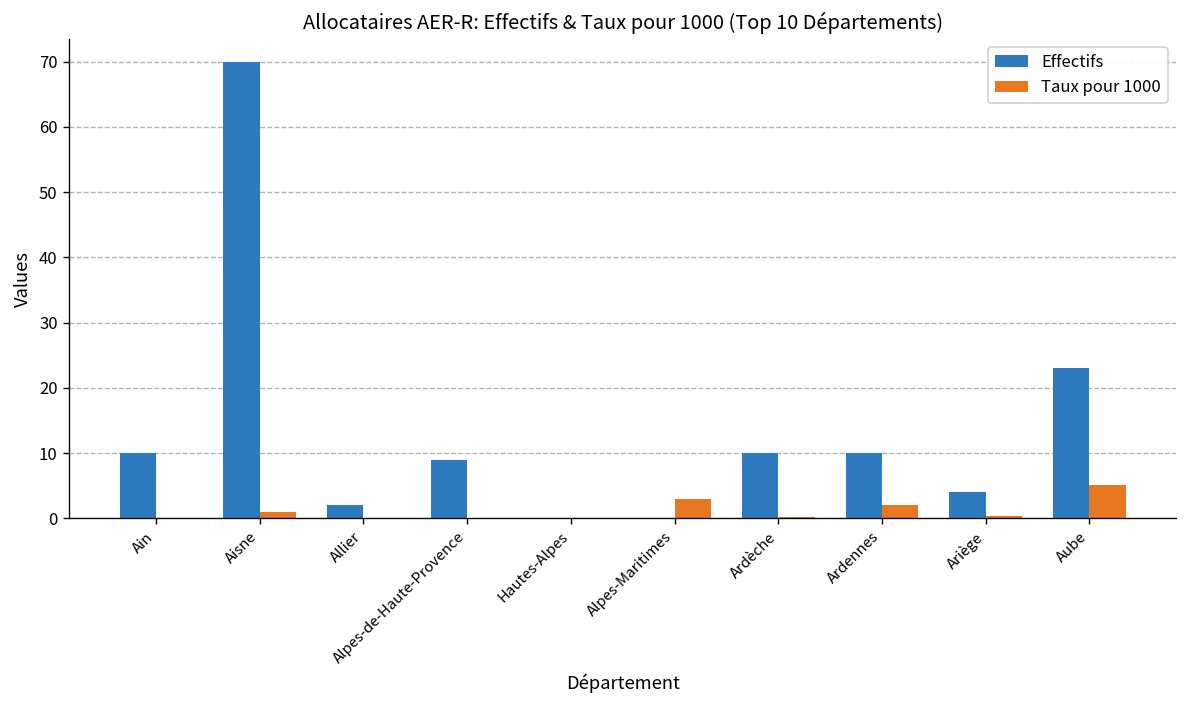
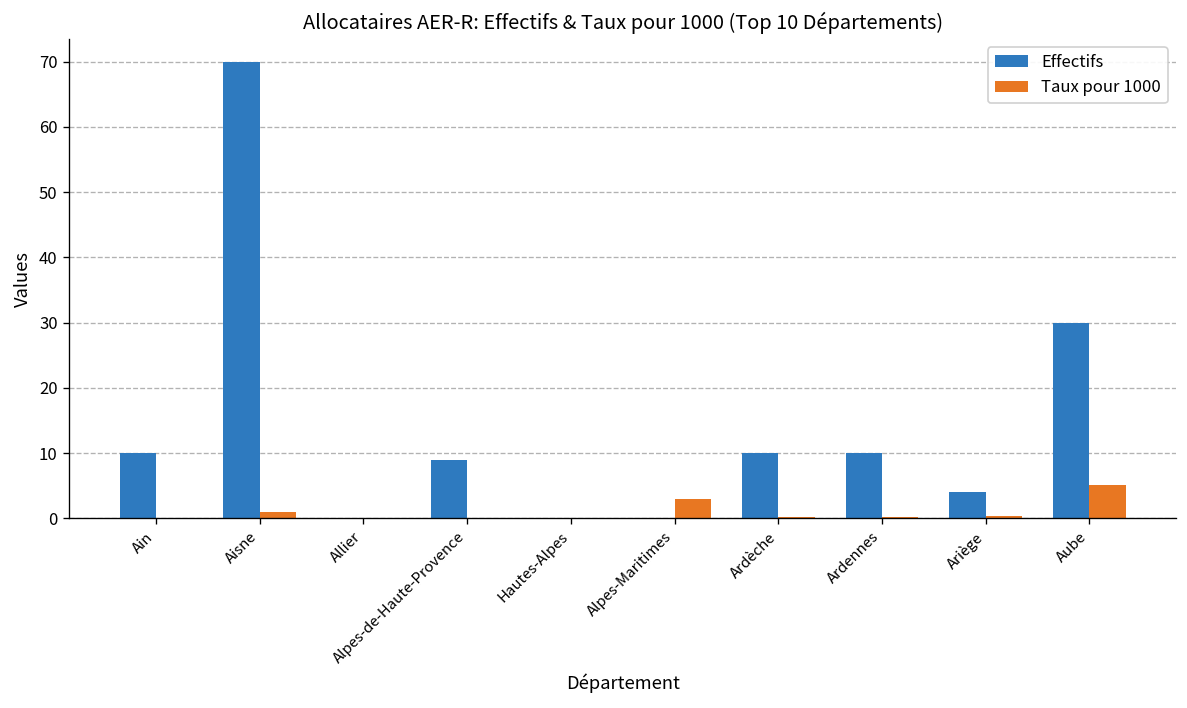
Effectifs, Allier: 2 -> 0
Taux pour 1000, Ardennes: 2 -> 0
Effectifs, Aube: 23 -> 30
